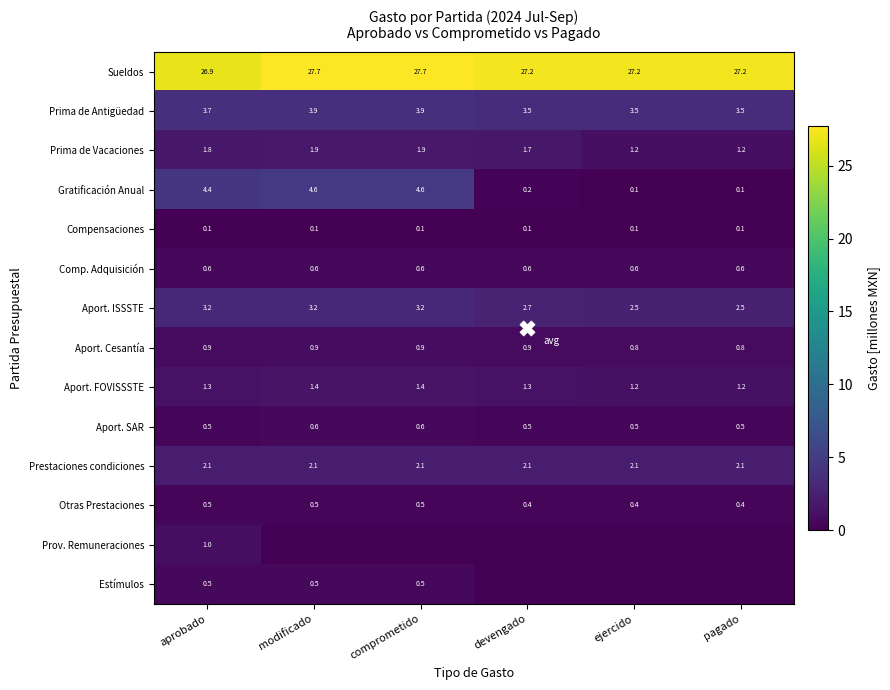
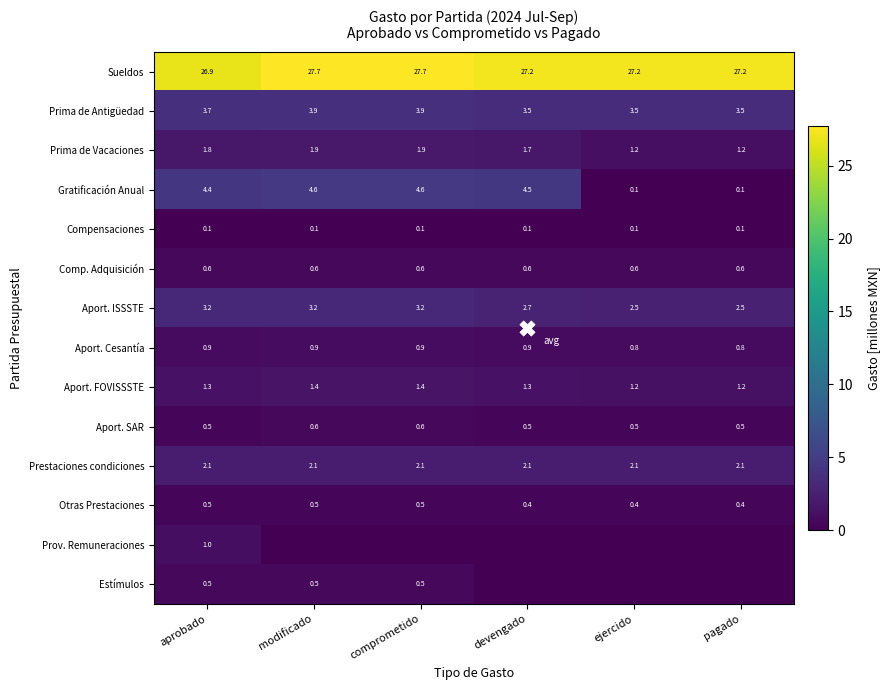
Gratificación Anual, devengado: 0.2 -> 4.5
